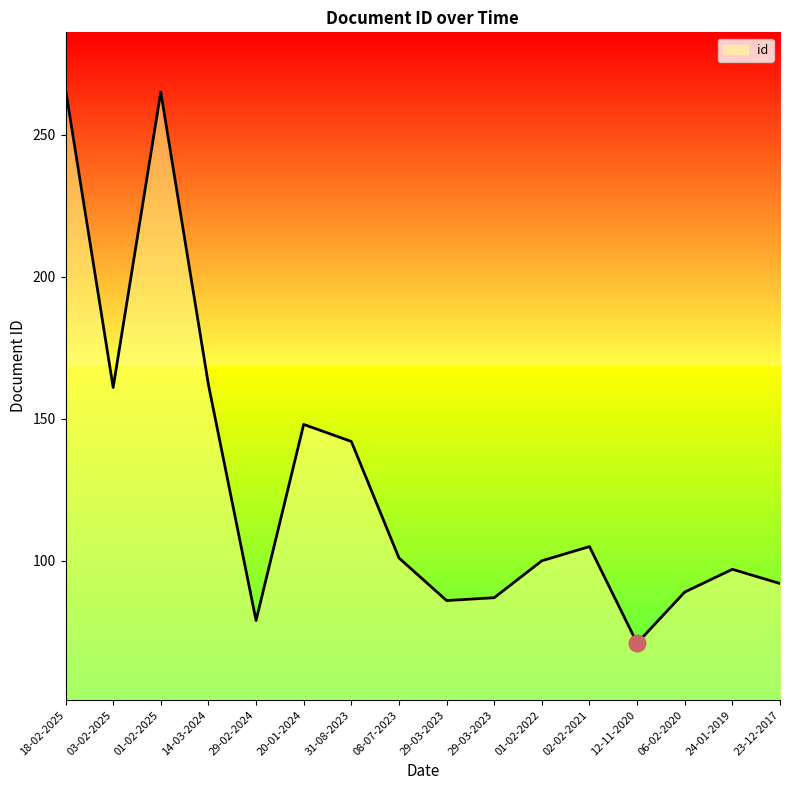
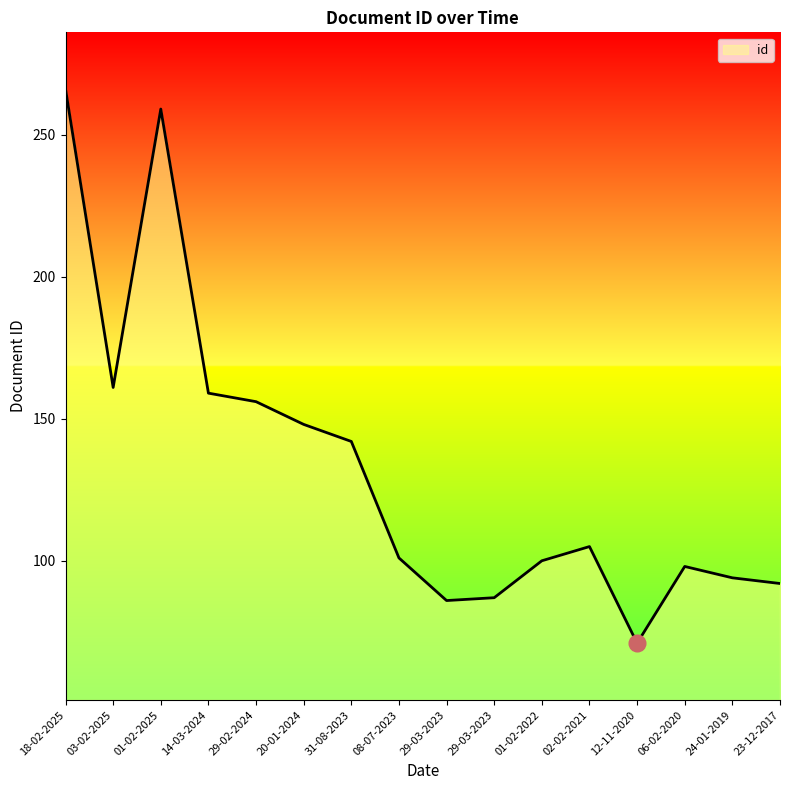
id, 01-02-2025: 265 -> 259
id, 14-03-2024: 162 -> 159
id, 29-02-2024: 79 -> 156
id, 06-02-2020: 89 -> 98
id, 24-01-2019: 97 -> 94
